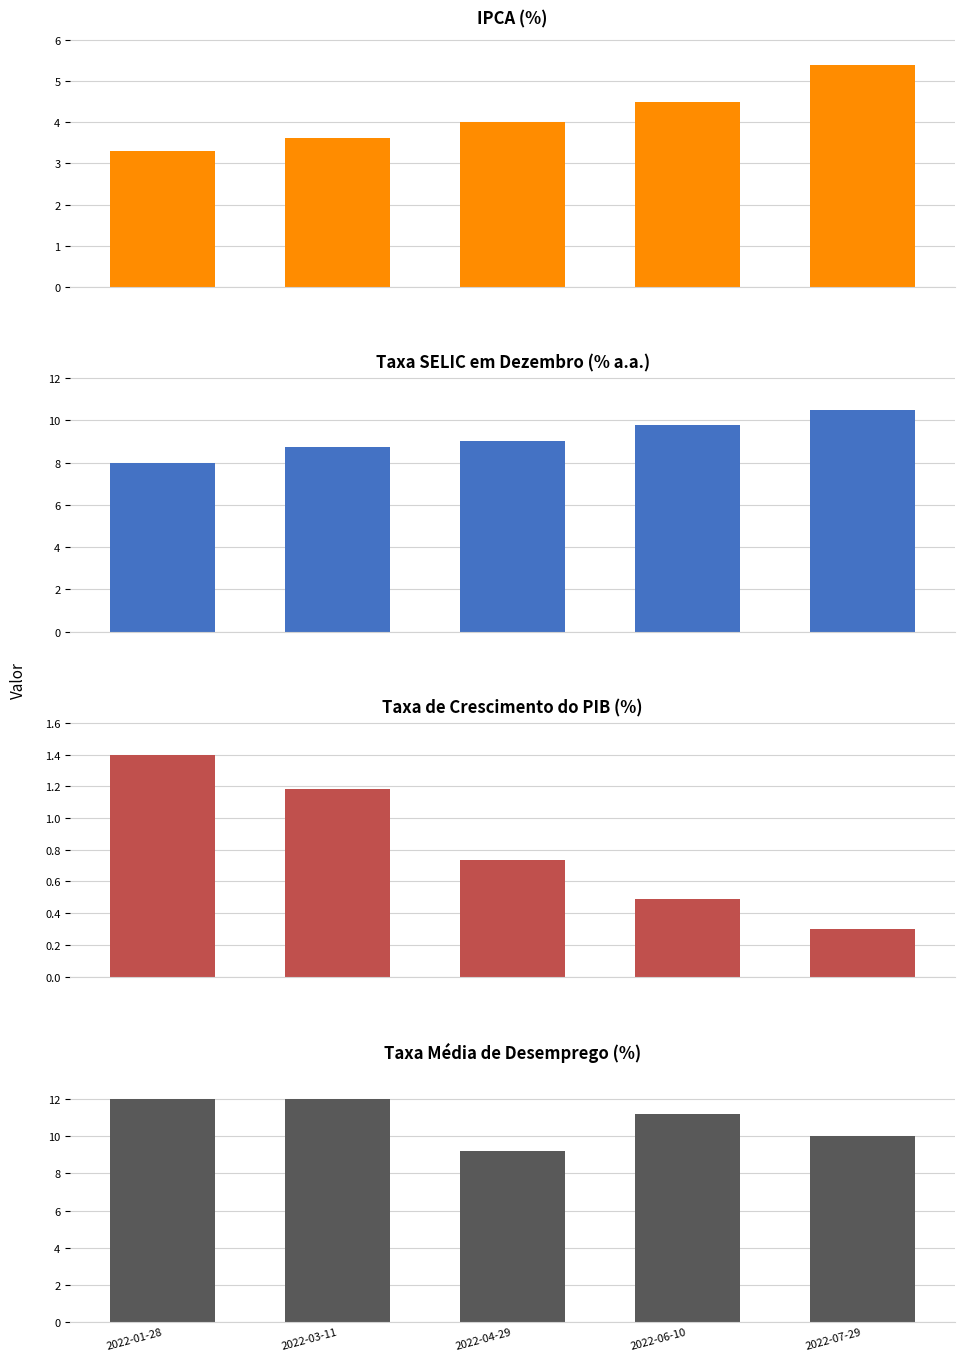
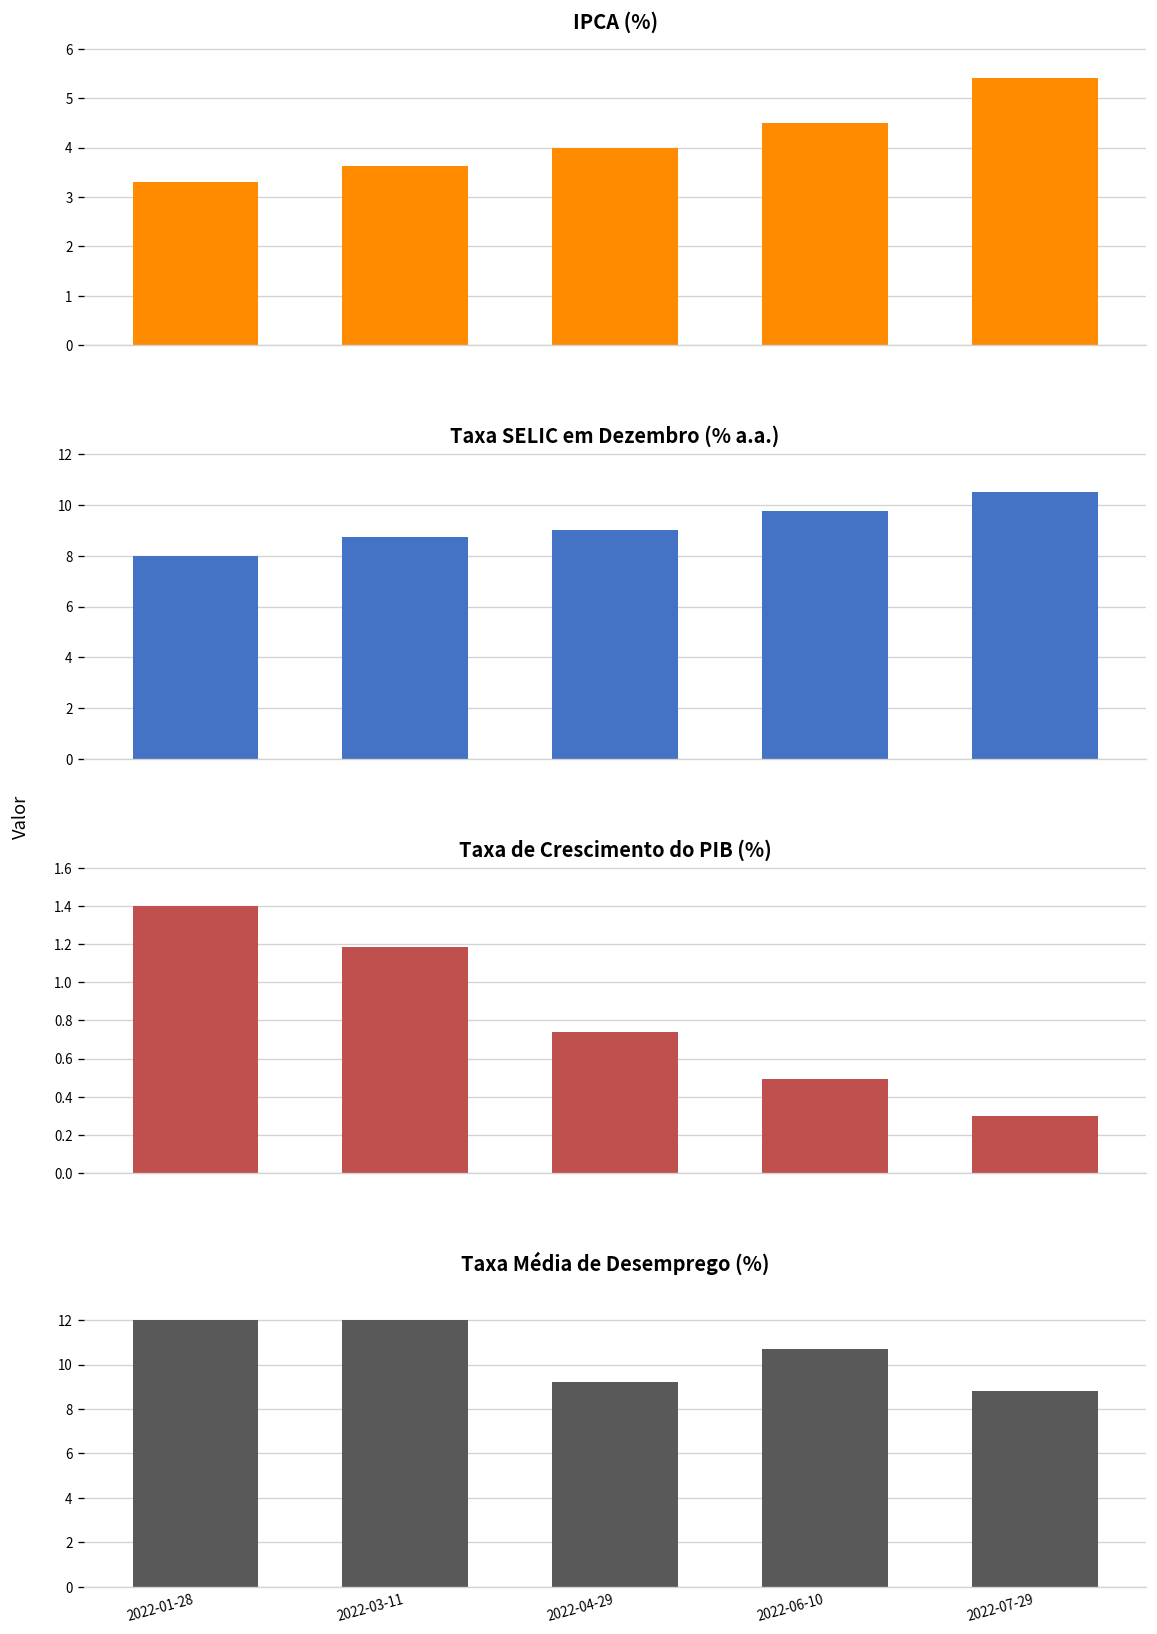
Taxa Média de Desemprego (%), 2022-06-10: 11.2 -> 10.7
Taxa Média de Desemprego (%), 2022-07-29: 10.1 -> 8.8
